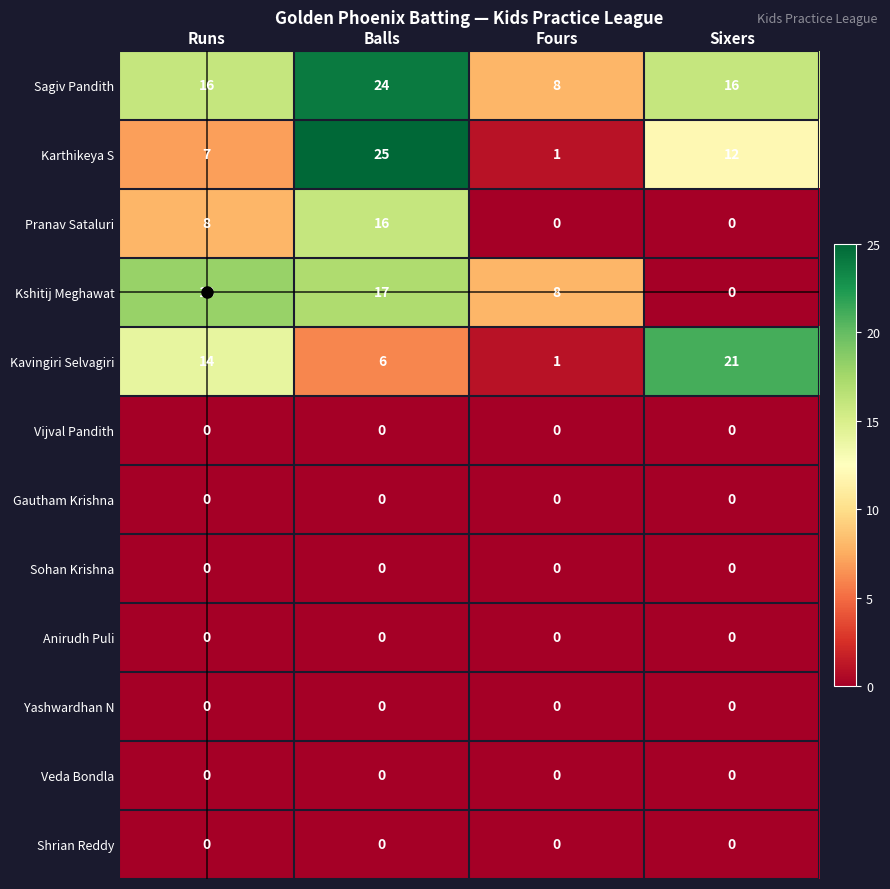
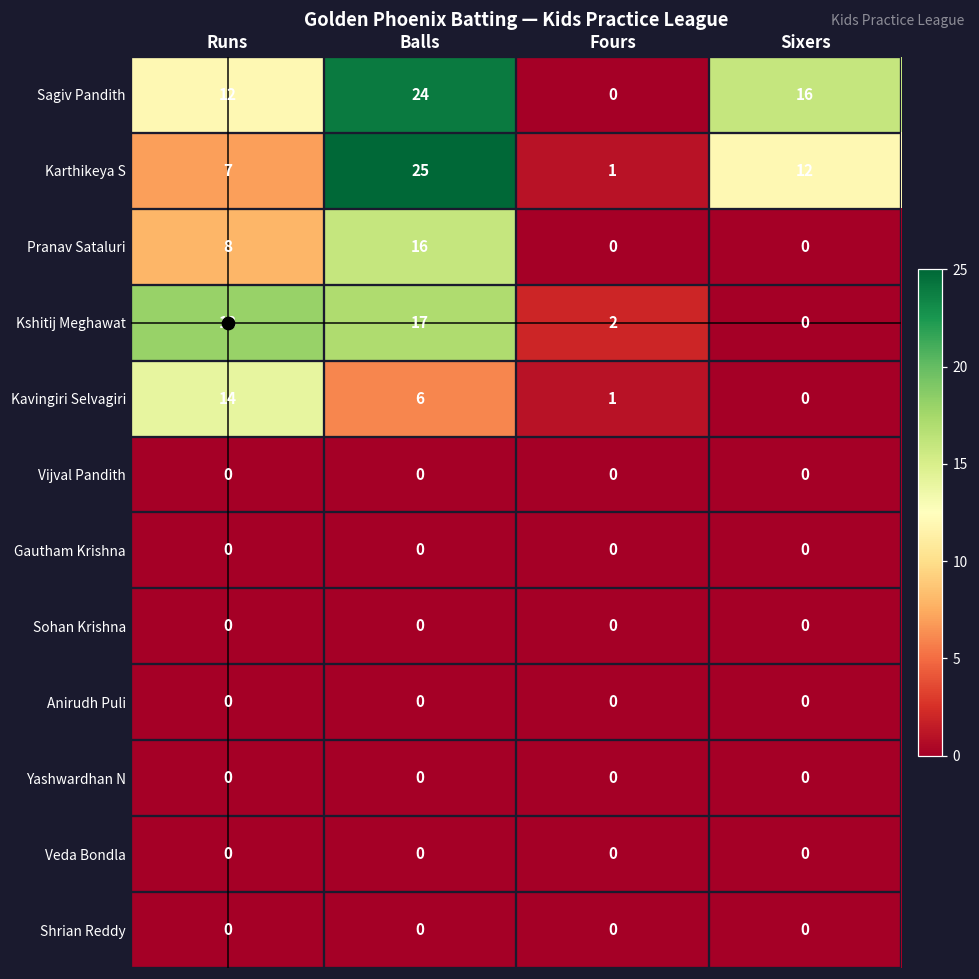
Sagiv Pandith, Runs: 16 -> 12
Sagiv Pandith, Fours: 8 -> 0
Kshitij Meghawat, Fours: 8 -> 2
Kavingiri Selvagiri, Sixers: 21 -> 0
